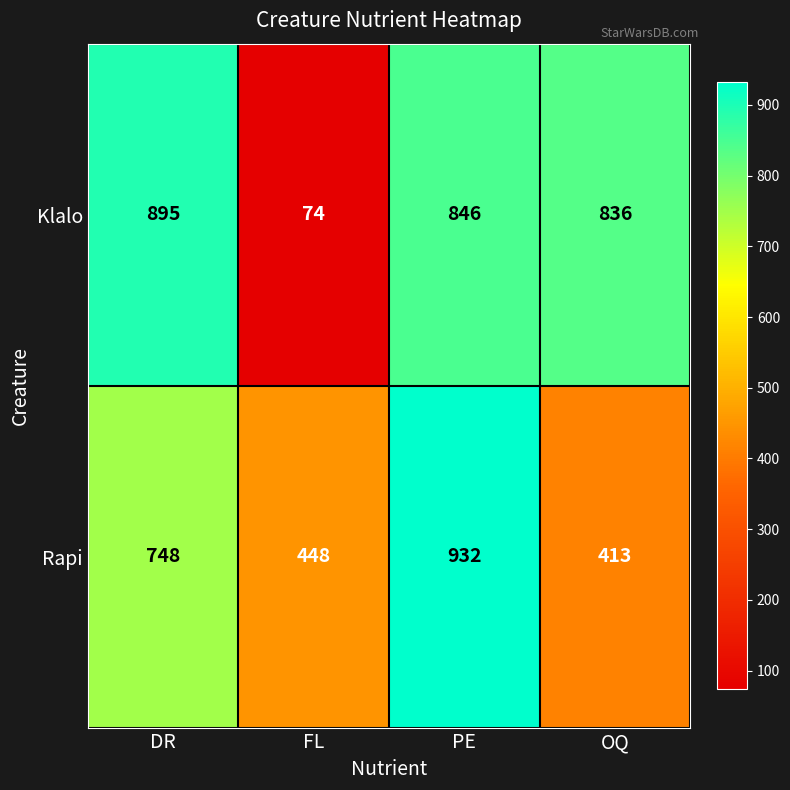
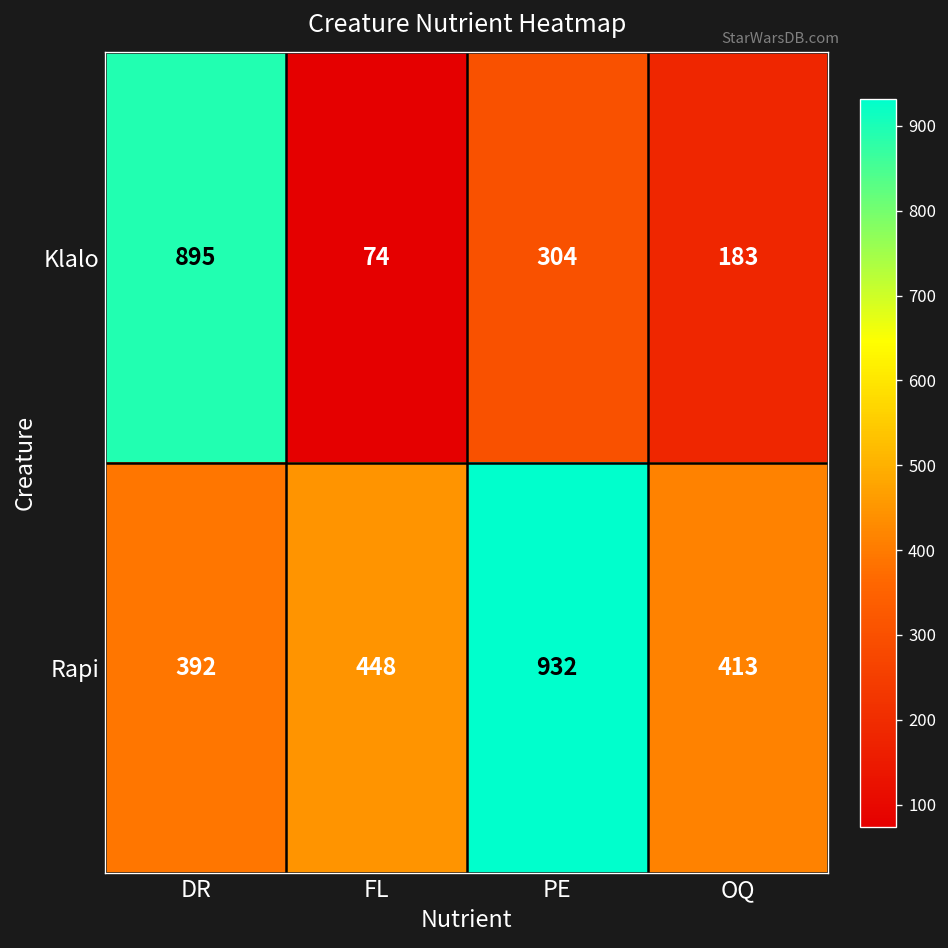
Klalo, PE: 846 -> 304
Klalo, OQ: 836 -> 183
Rapi, DR: 748 -> 392
